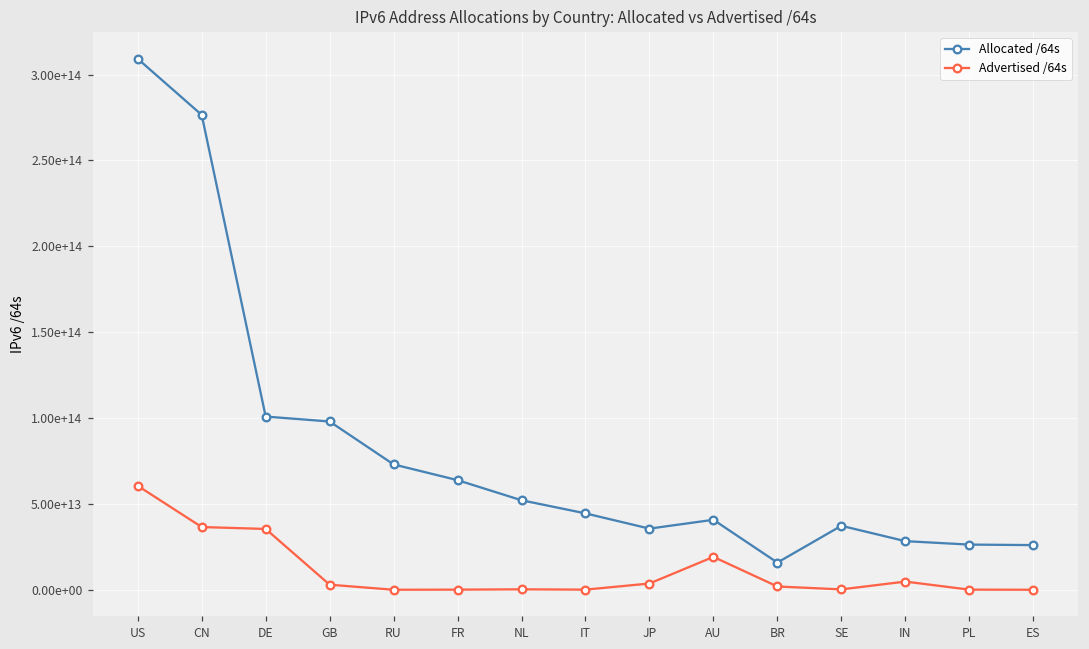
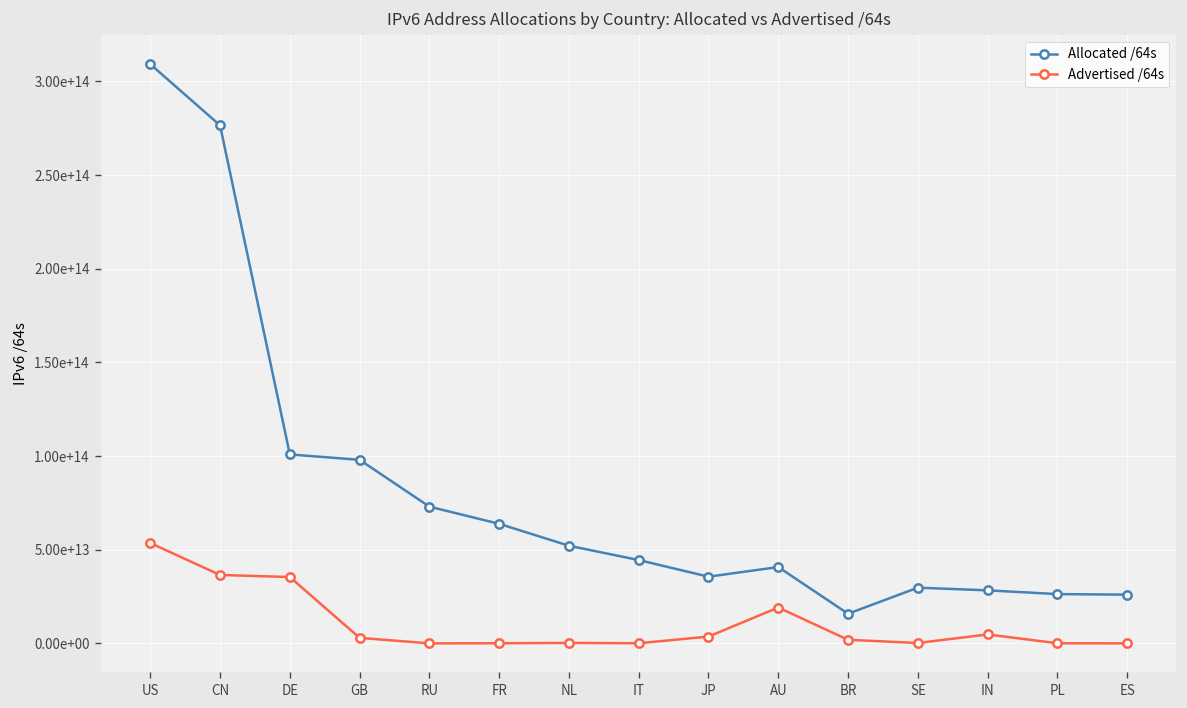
Advertised /64s, US: 61000000000000 -> 54000000000000
Allocated /64s, SE: 37000000000000 -> 30000000000000
